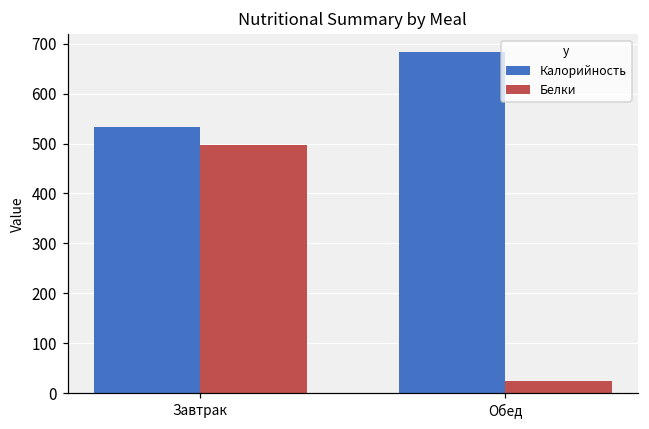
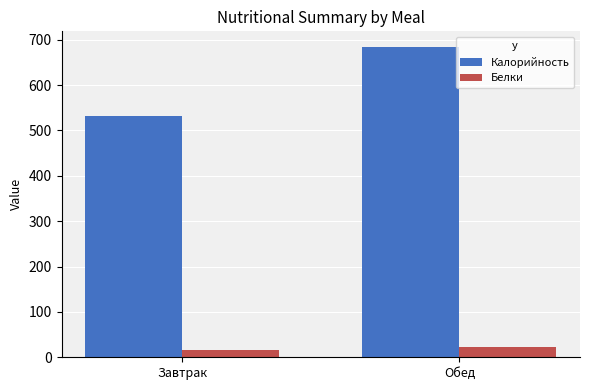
Белки, Завтрак: 500 -> 20
